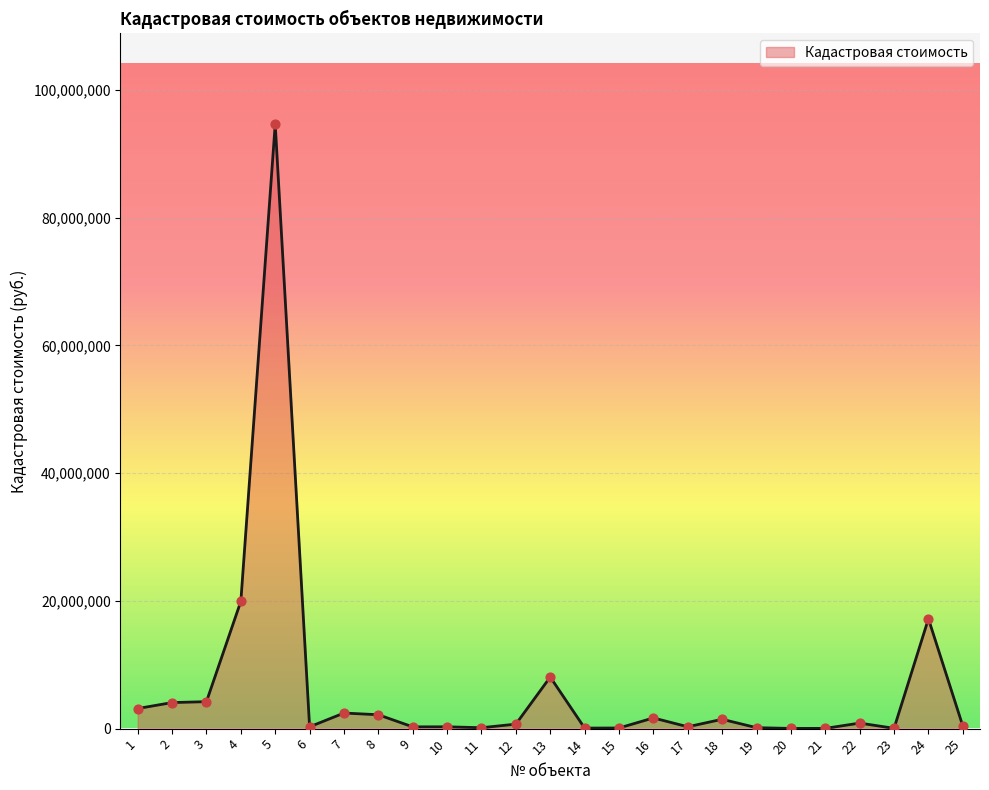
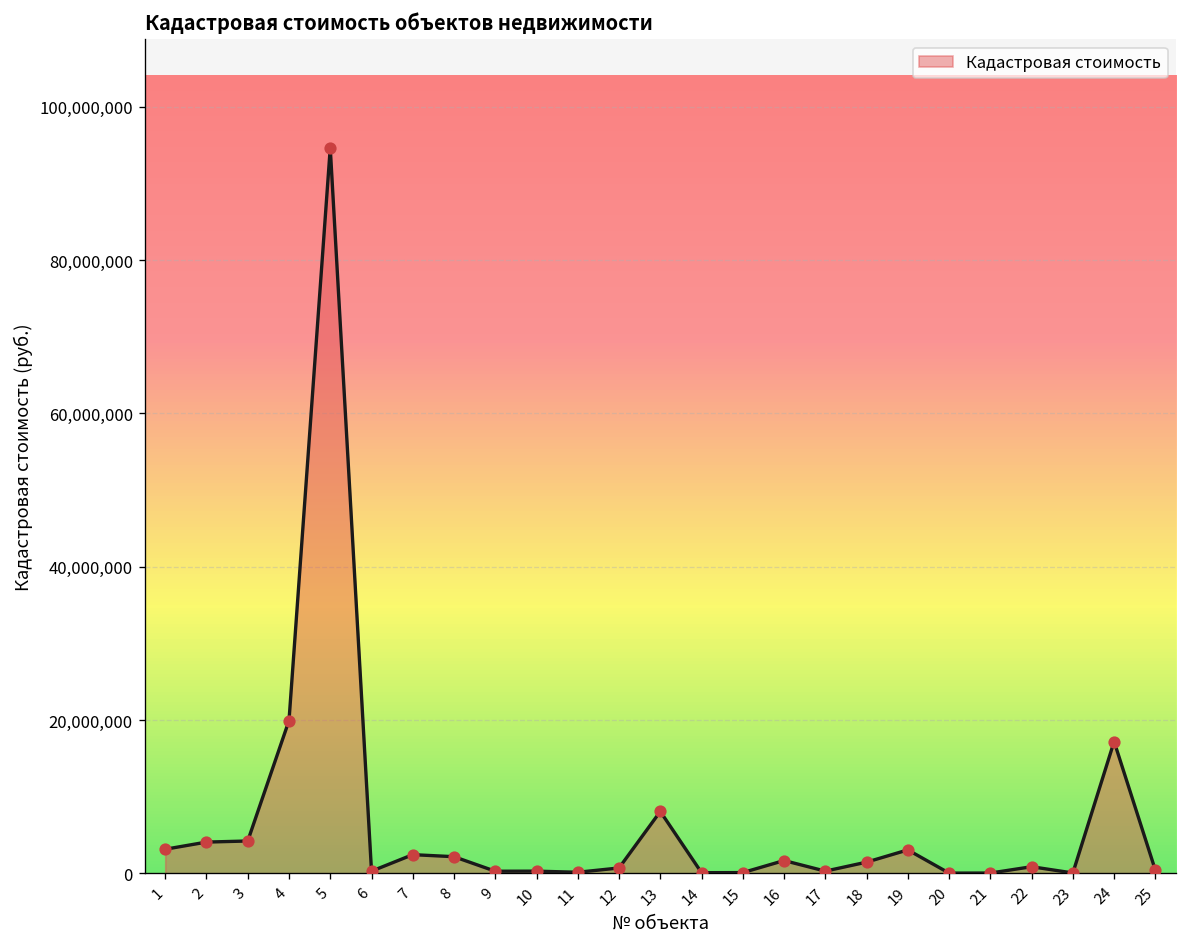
19: 0 -> 3,000,000
